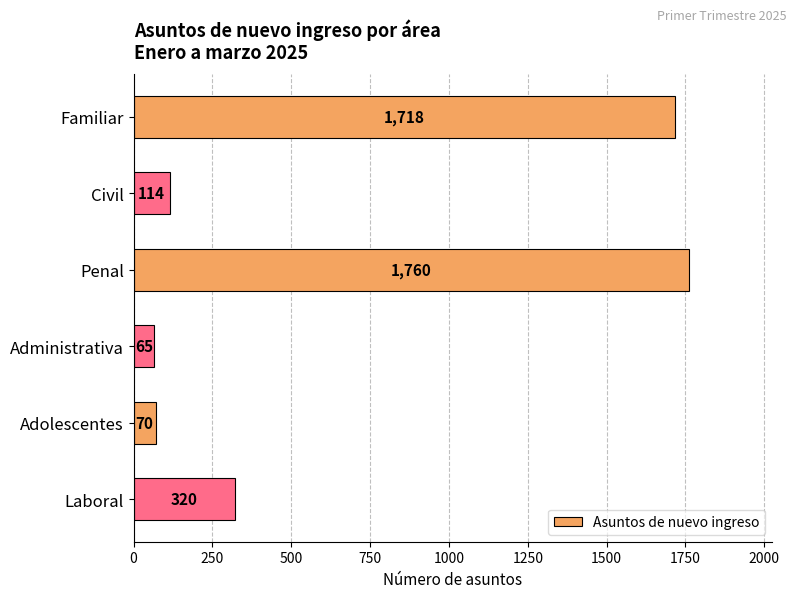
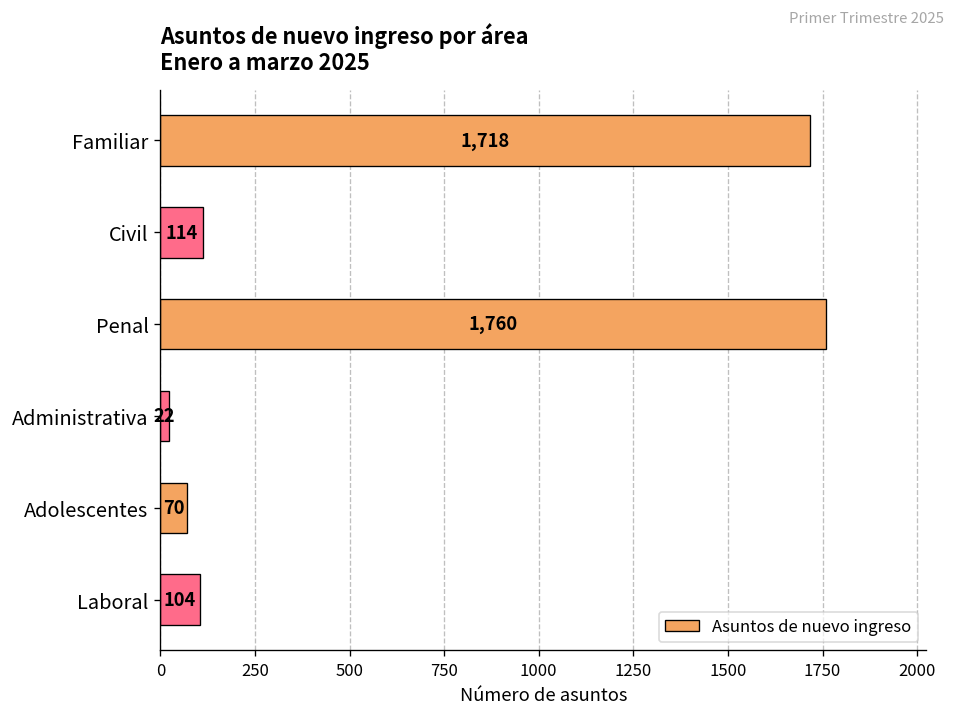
Administrativa: 65 -> 22
Laboral: 320 -> 104
